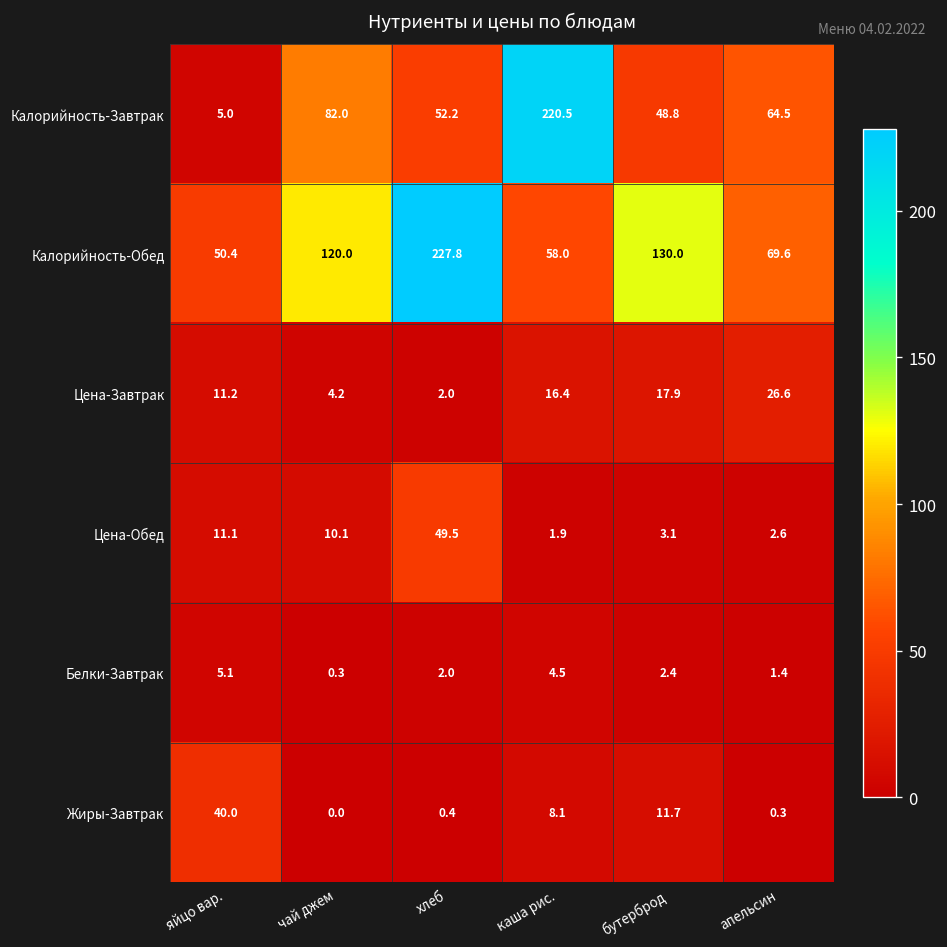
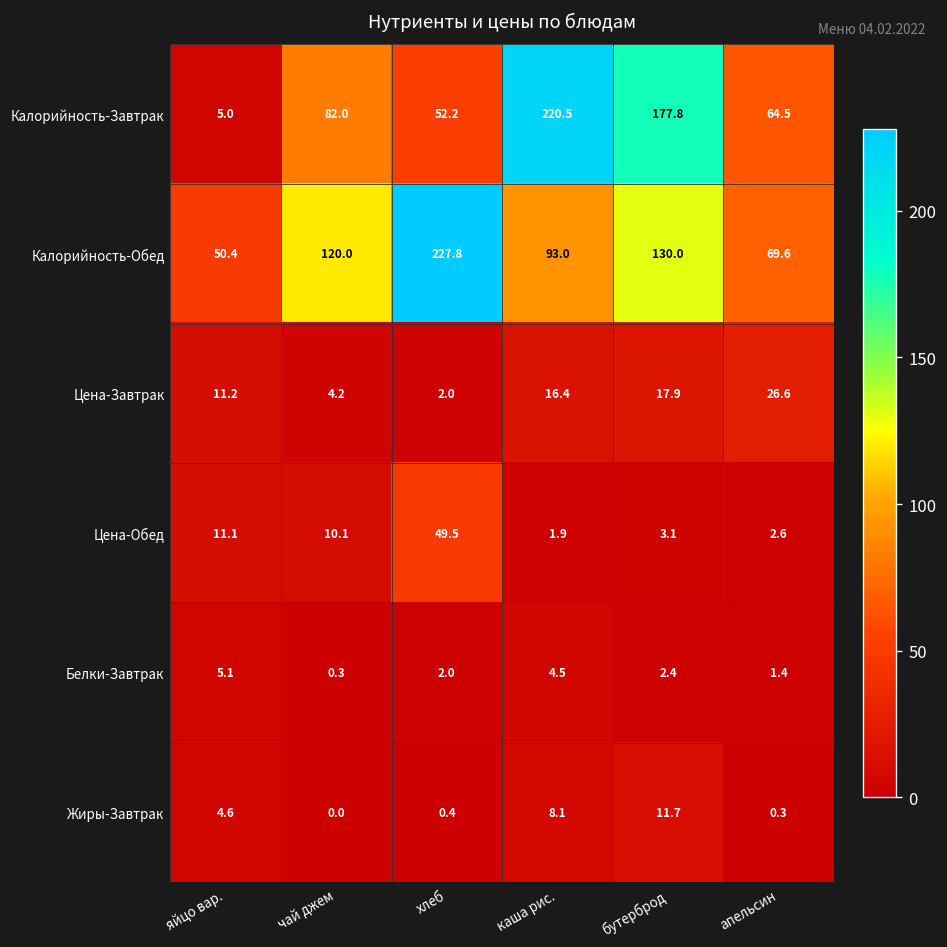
Калорийность-Завтрак, бутерброд: 48.8 -> 177.8
Калорийность-Обед, каша рис.: 58.0 -> 93.0
Жиры-Завтрак, яйцо вар.: 40.0 -> 4.6
